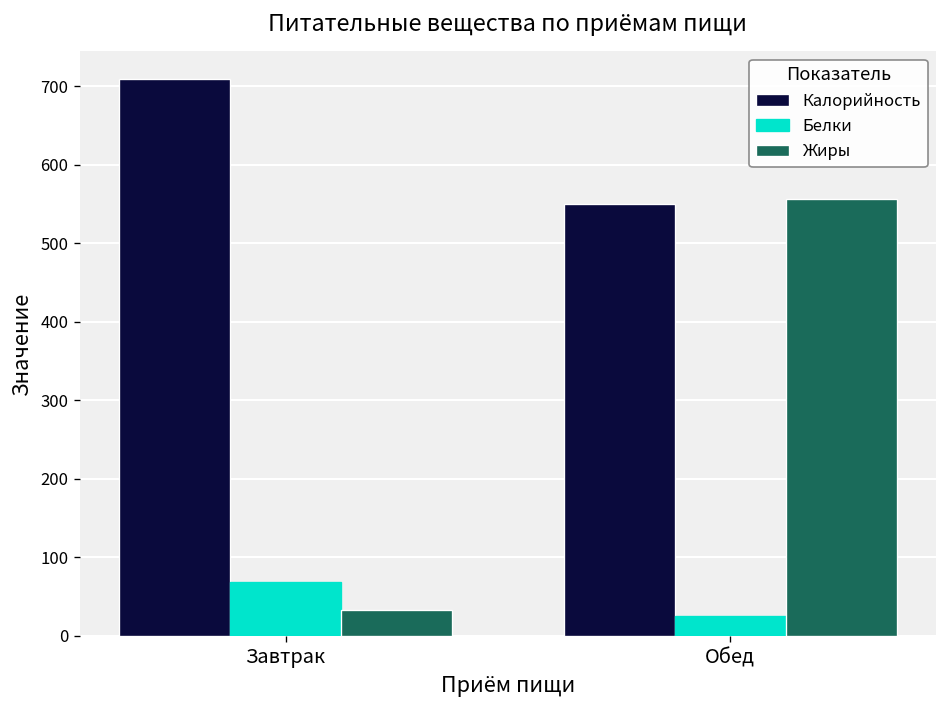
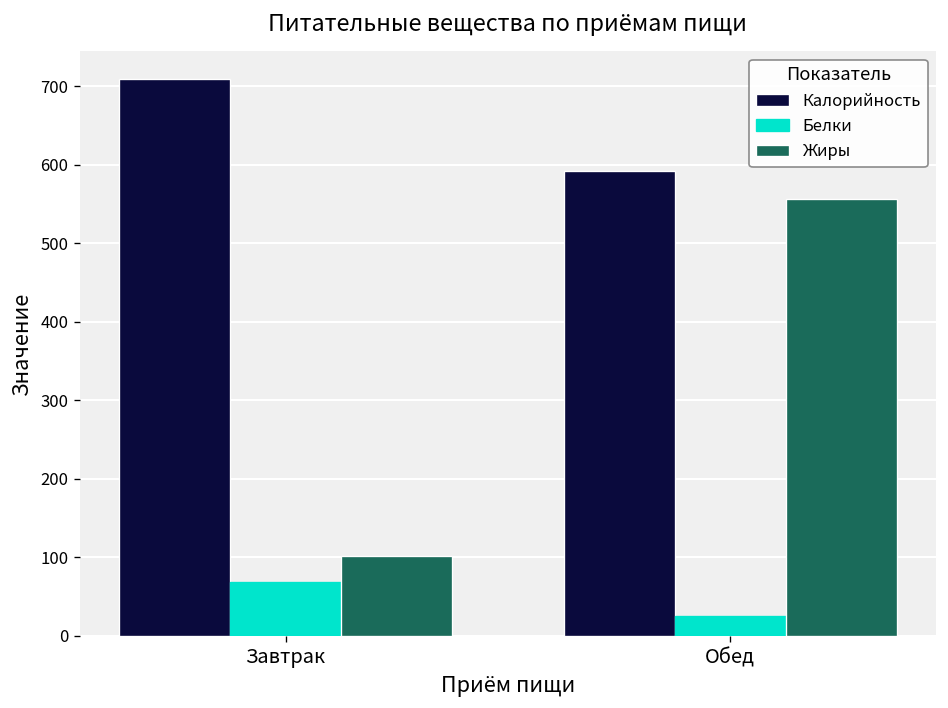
Жиры, Завтрак: 30 -> 100
Калорийность, Обед: 550 -> 590
